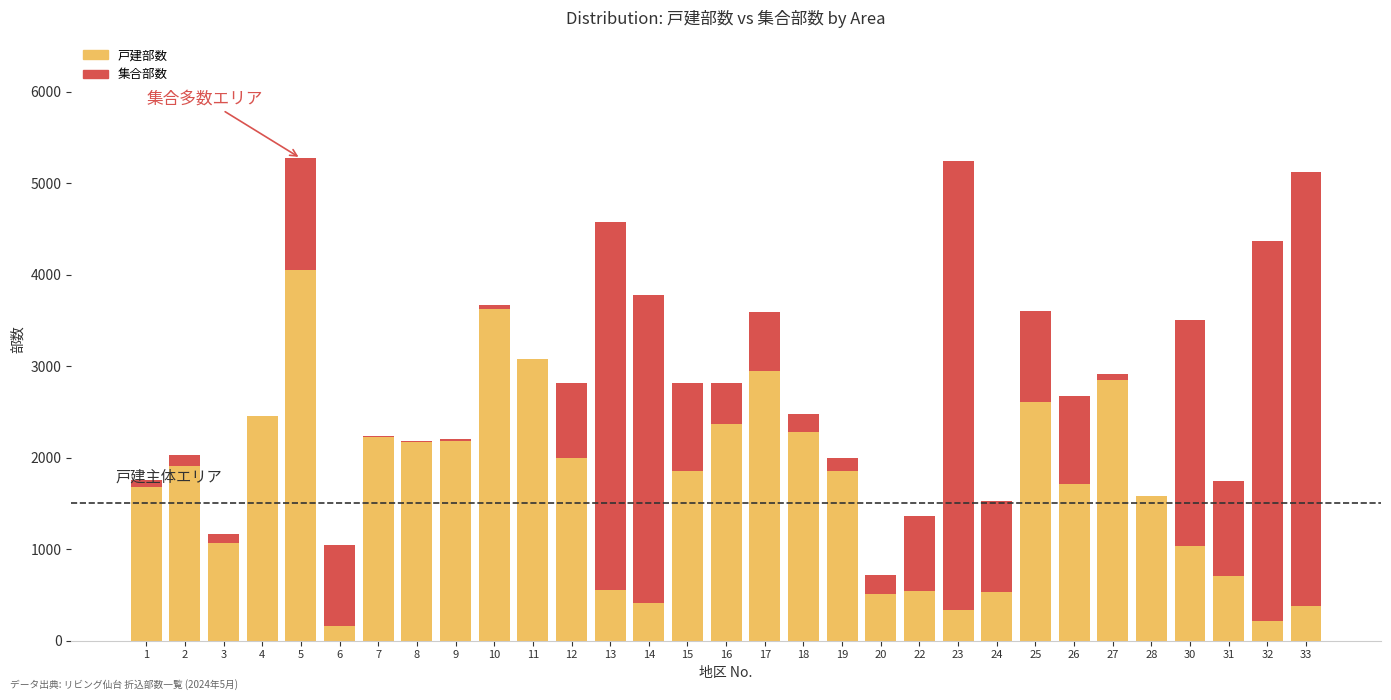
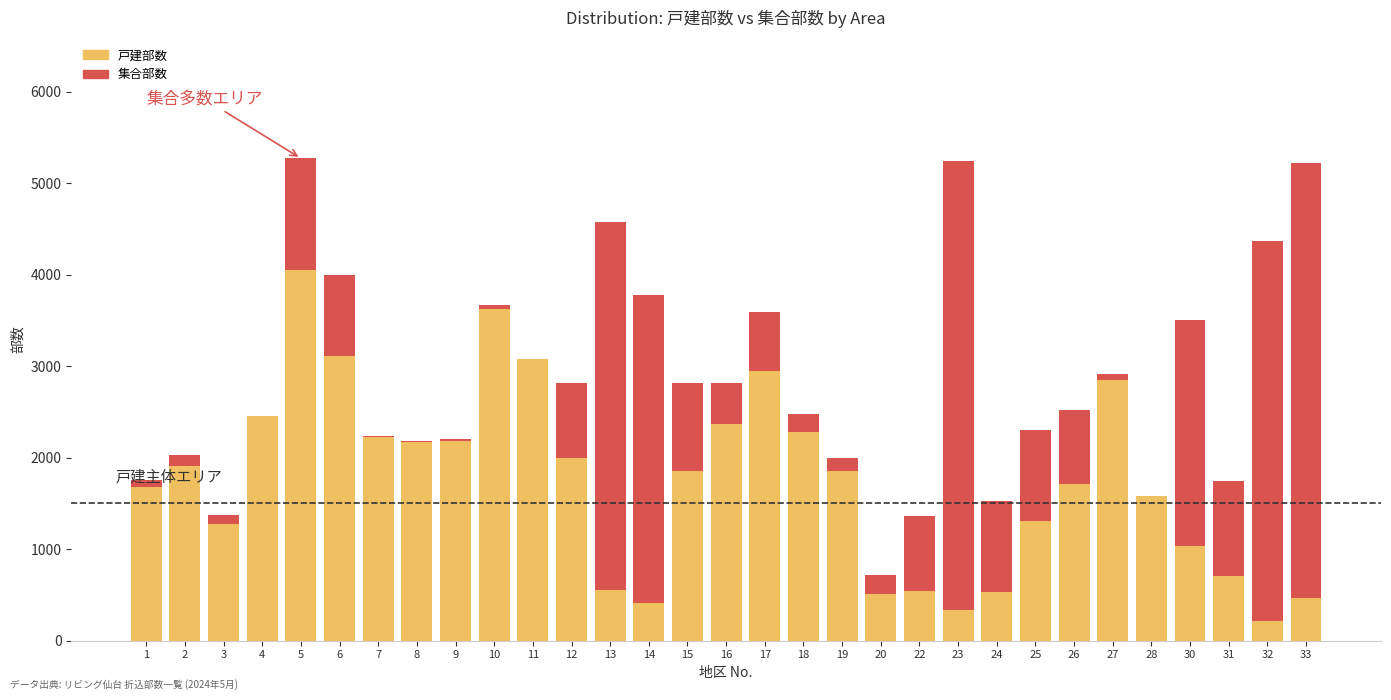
戸建部数, 3: 1100 -> 1300
戸建部数, 6: 200 -> 3100
戸建部数, 25: 2600 -> 1300
集合部数, 26: 1000 -> 800
戸建部数, 33: 400 -> 500
